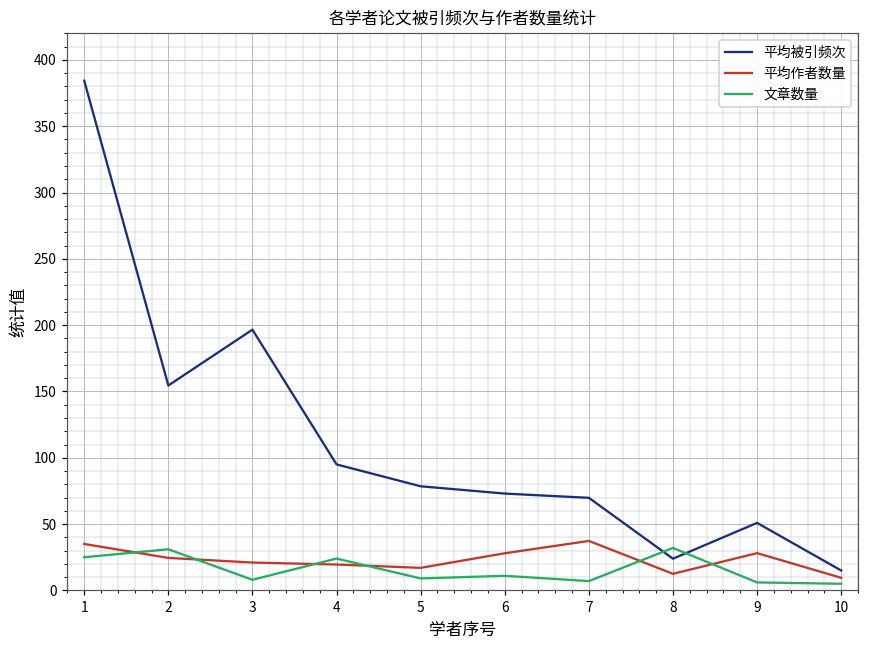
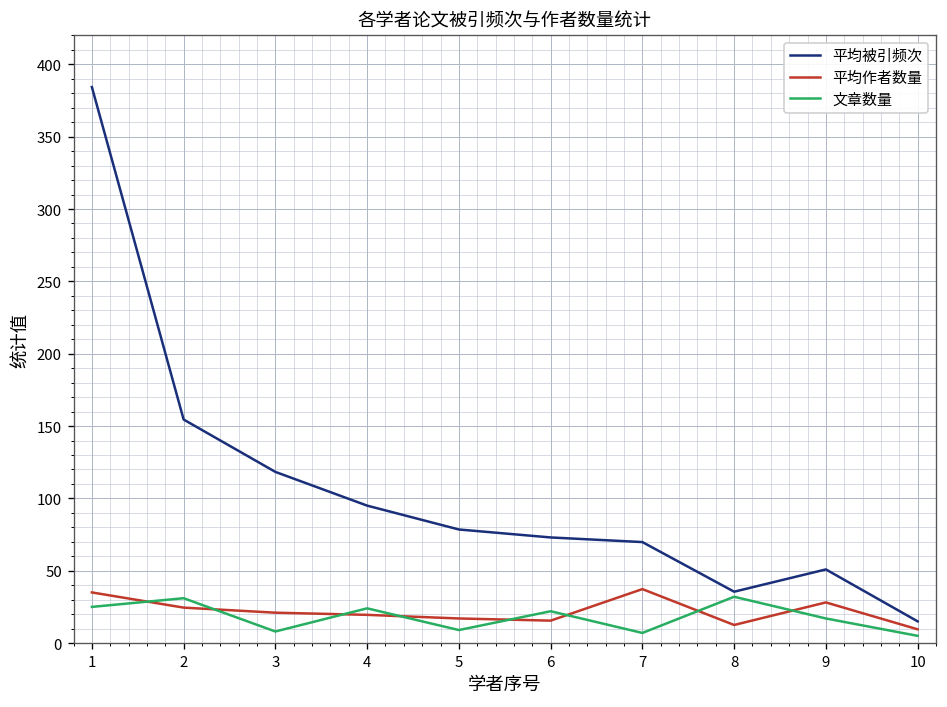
平均被引频次, 3: 197 -> 118
平均作者数量, 6: 28 -> 16
文章数量, 6: 11 -> 22
平均被引频次, 8: 24 -> 36
文章数量, 9: 6 -> 17
